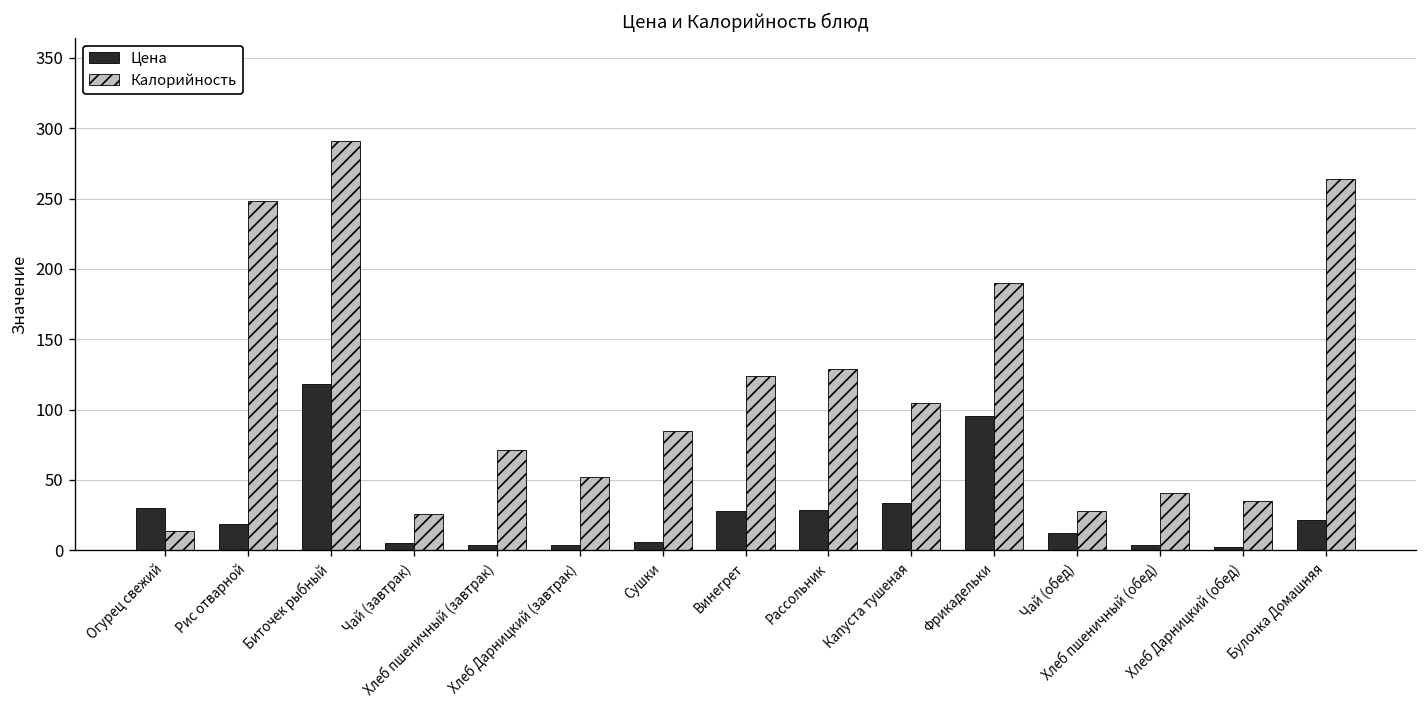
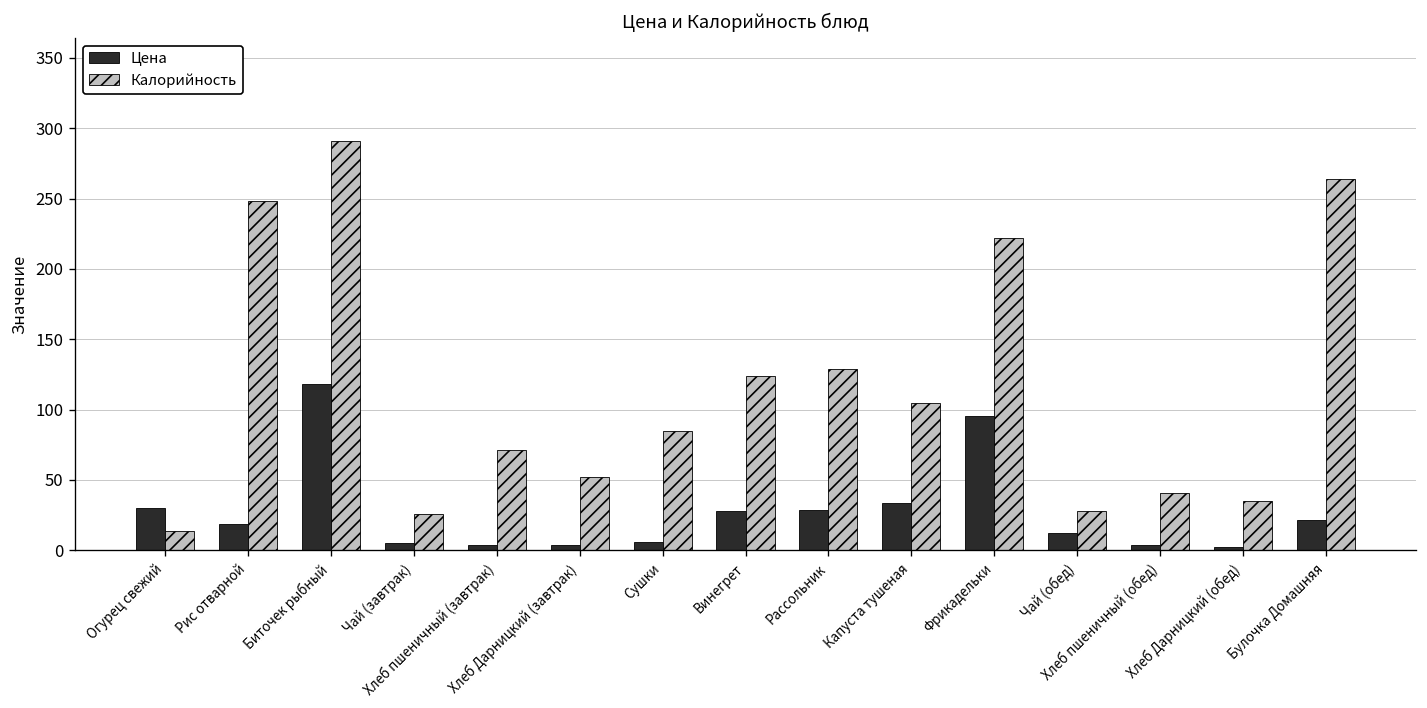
Калорийность, Фрикадельки: 190 -> 222
